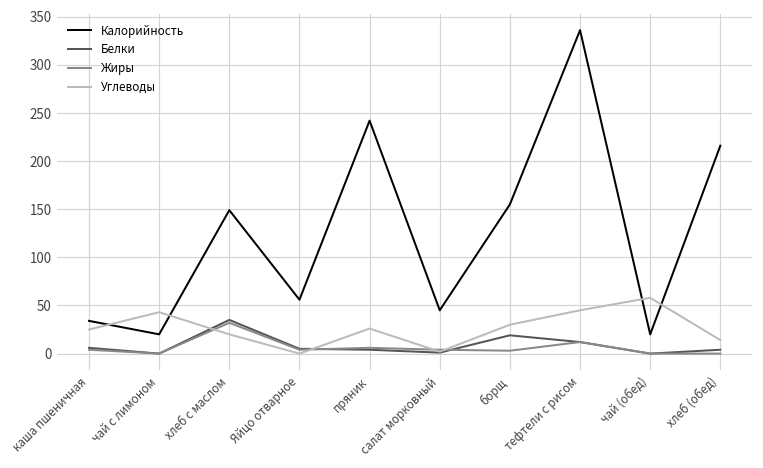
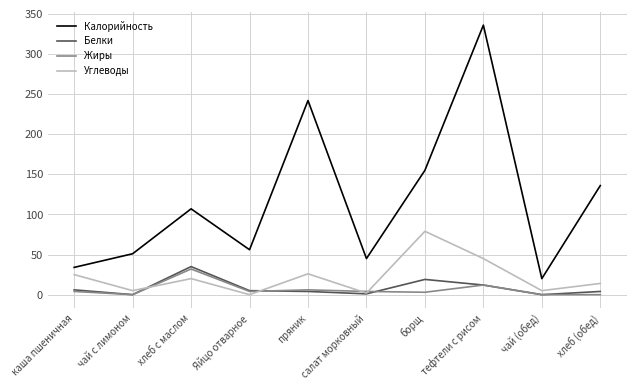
Калорийность, чай с лимоном: 20 -> 50
Углеводы, чай с лимоном: 40 -> 10
Калорийность, хлеб с маслом: 150 -> 110
Углеводы, борщ: 30 -> 80
Углеводы, чай (обед): 60 -> 10
Калорийность, хлеб (обед): 220 -> 140
